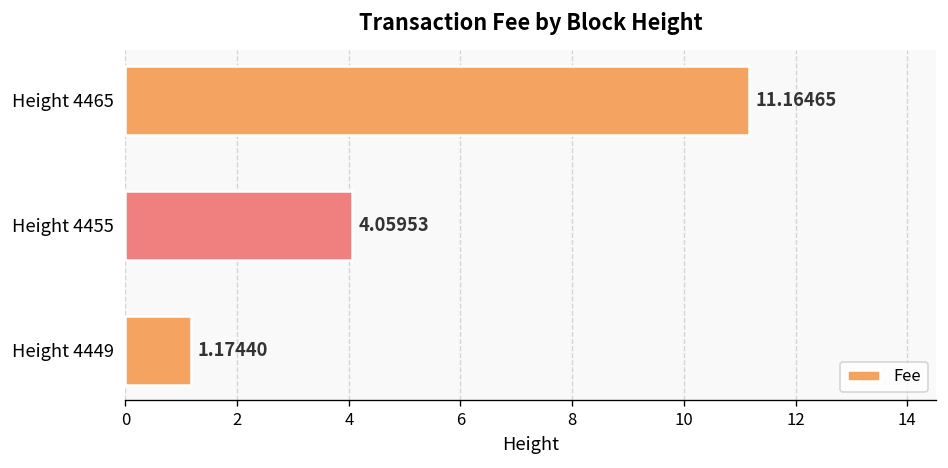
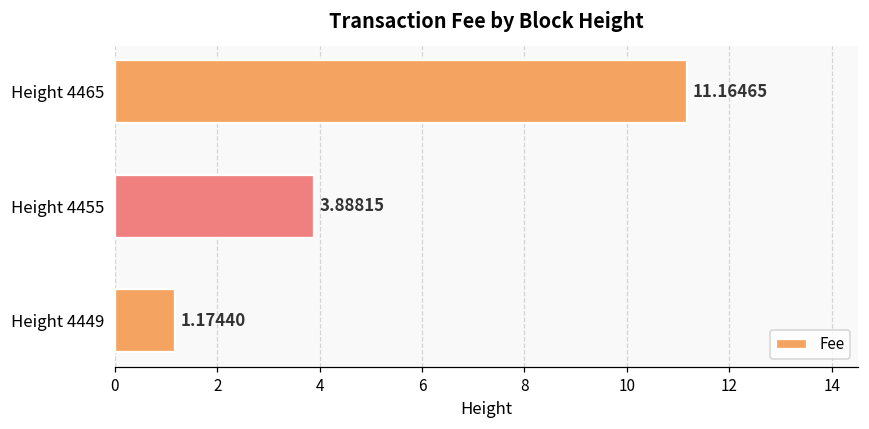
Height 4455: 4.05953 -> 3.88815
